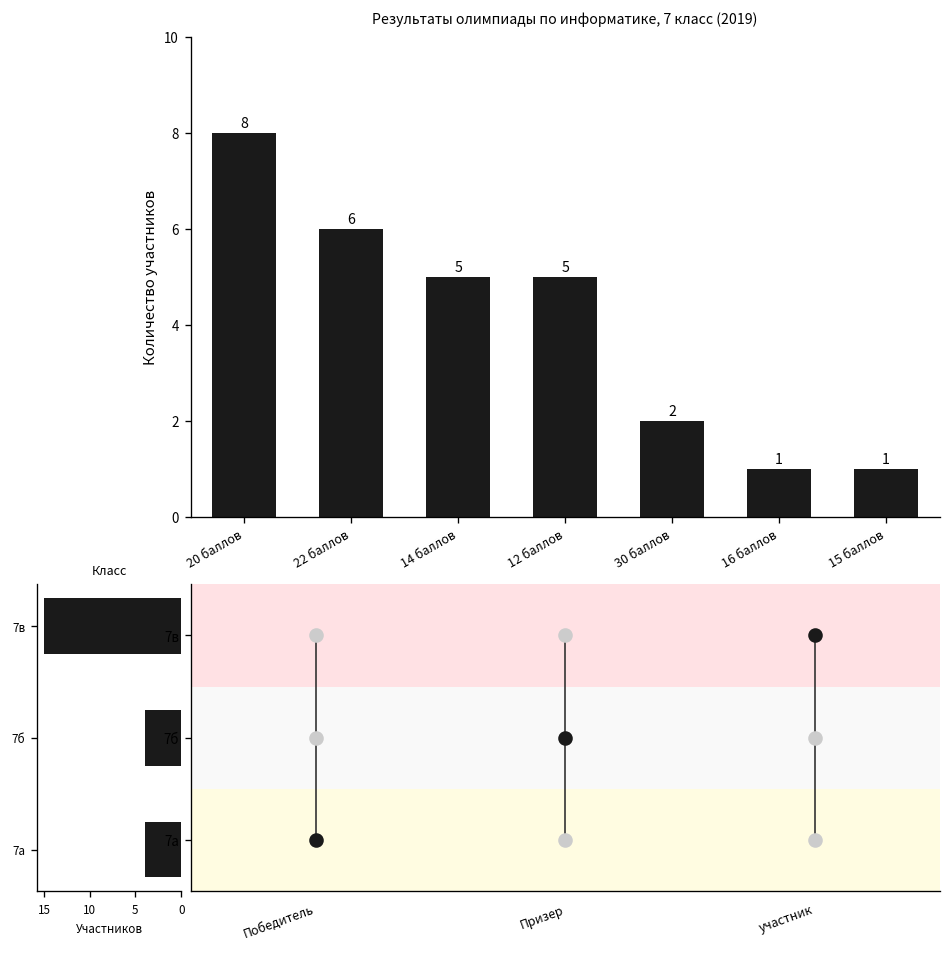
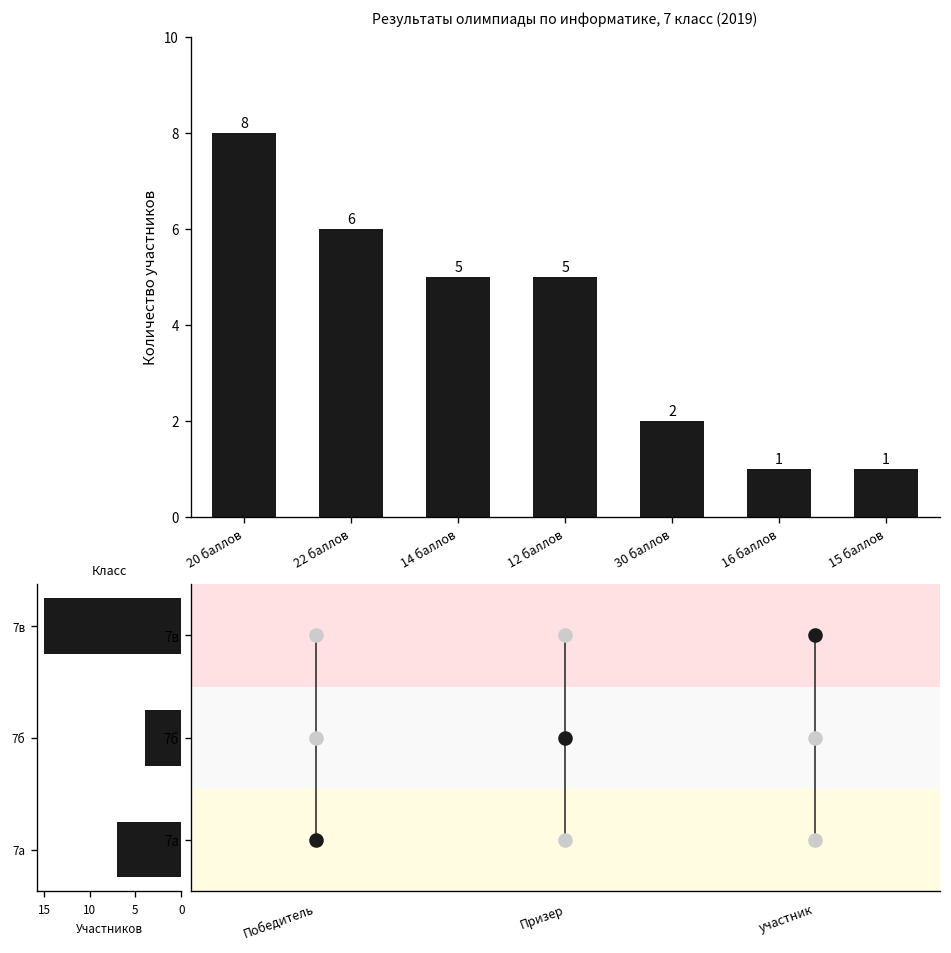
Класс, 7а: 4 -> 7
